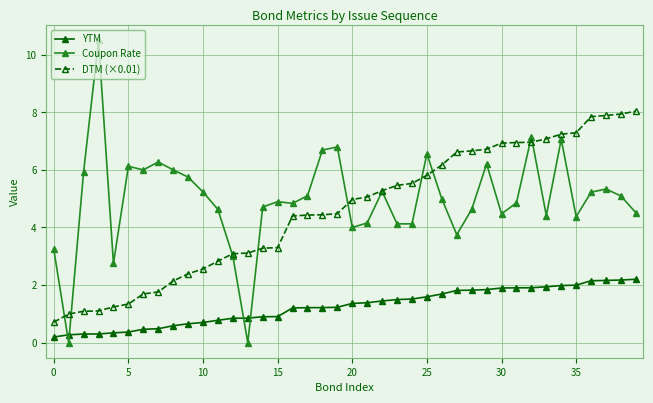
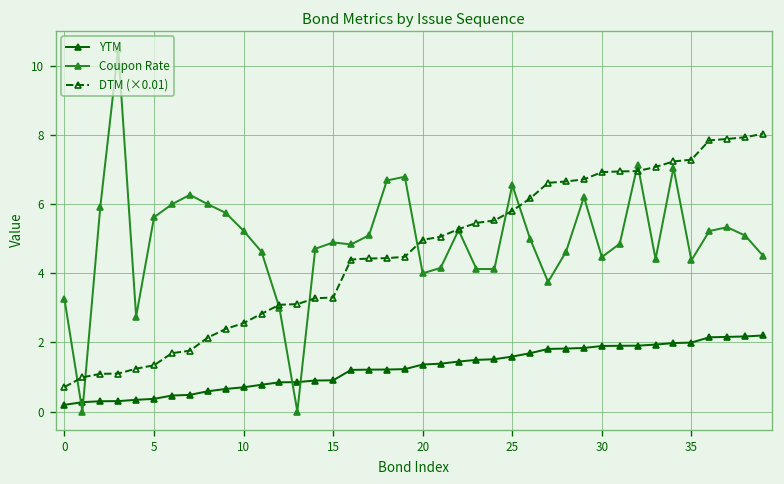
Coupon Rate, 5: 6.1 -> 5.6
